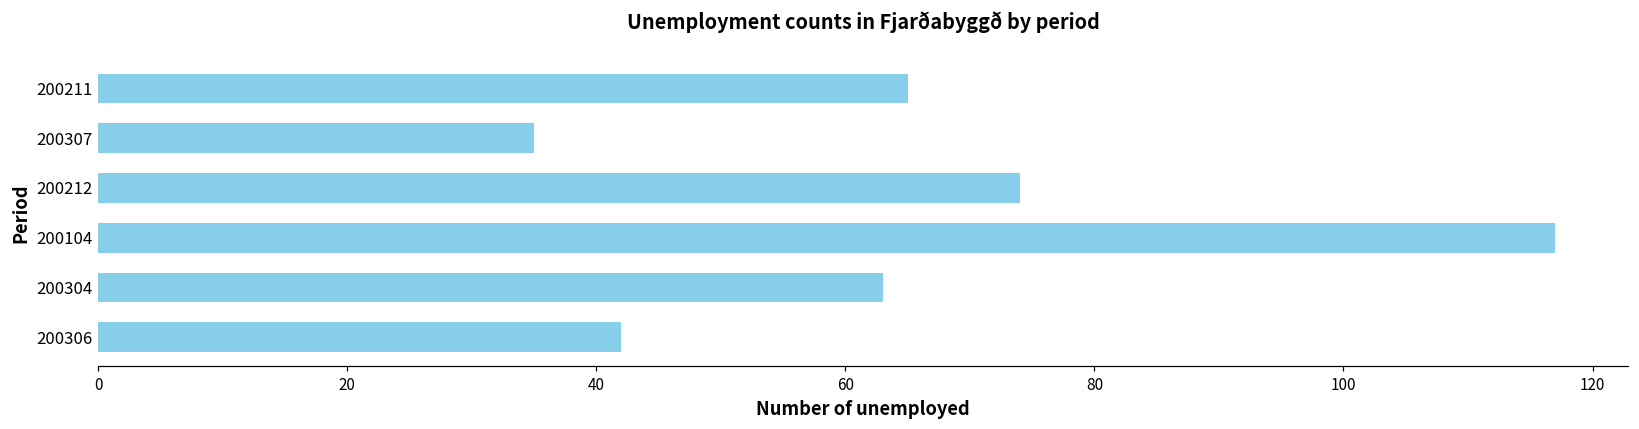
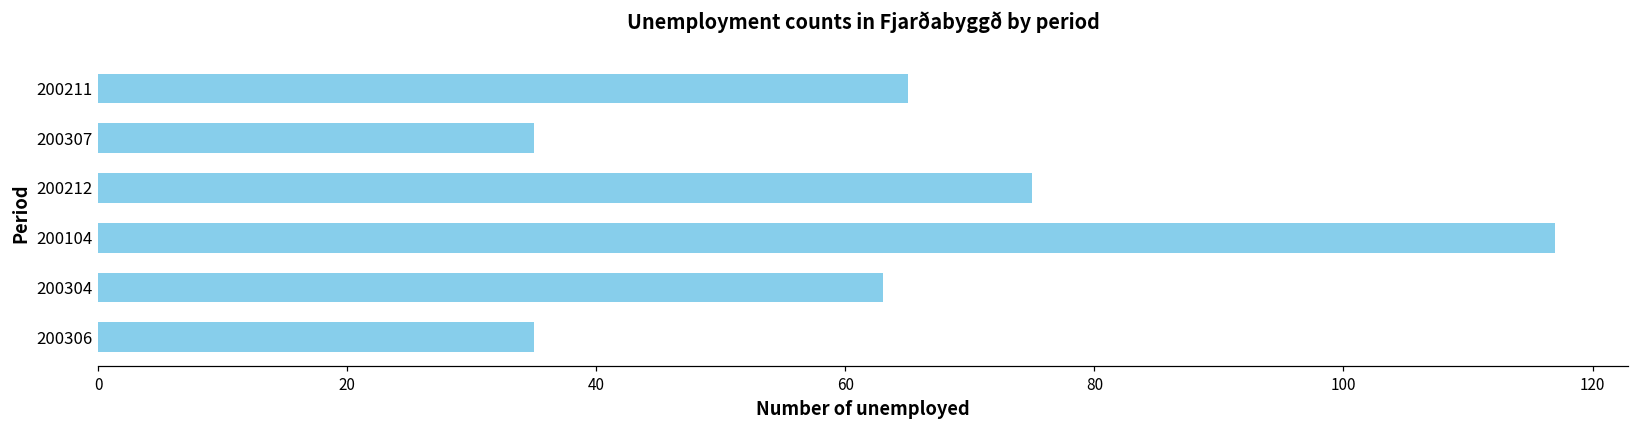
200212: 74 -> 75
200306: 42 -> 35
